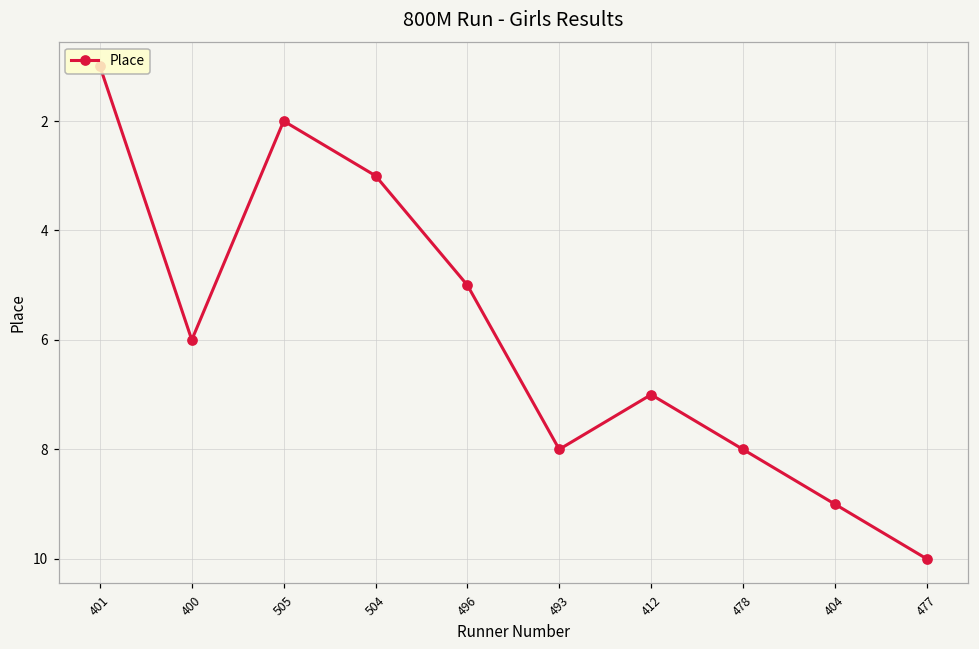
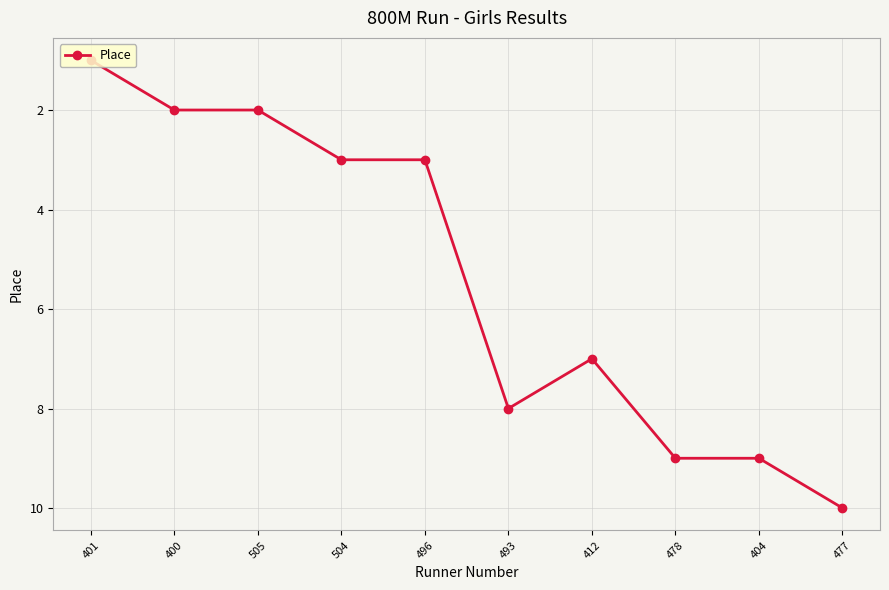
400: 6 -> 2
496: 5 -> 3
478: 8 -> 9
